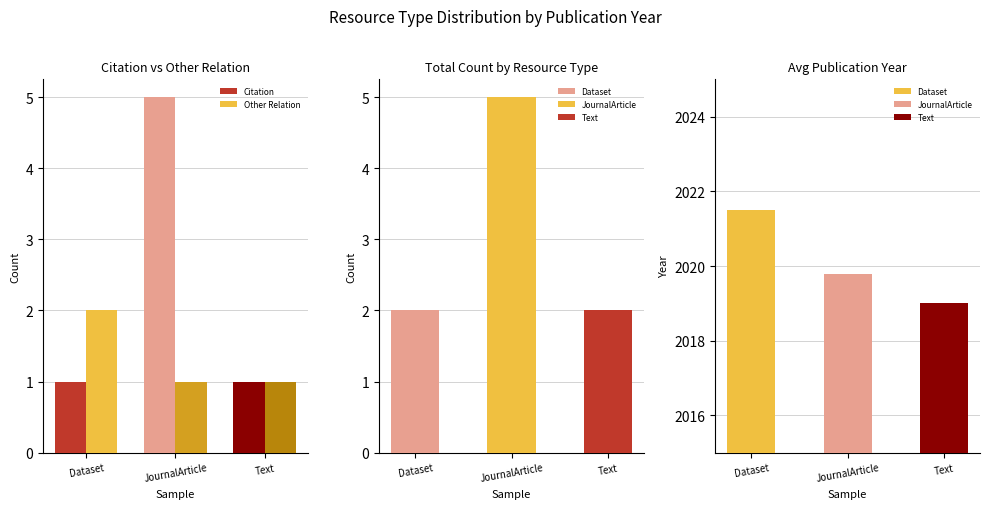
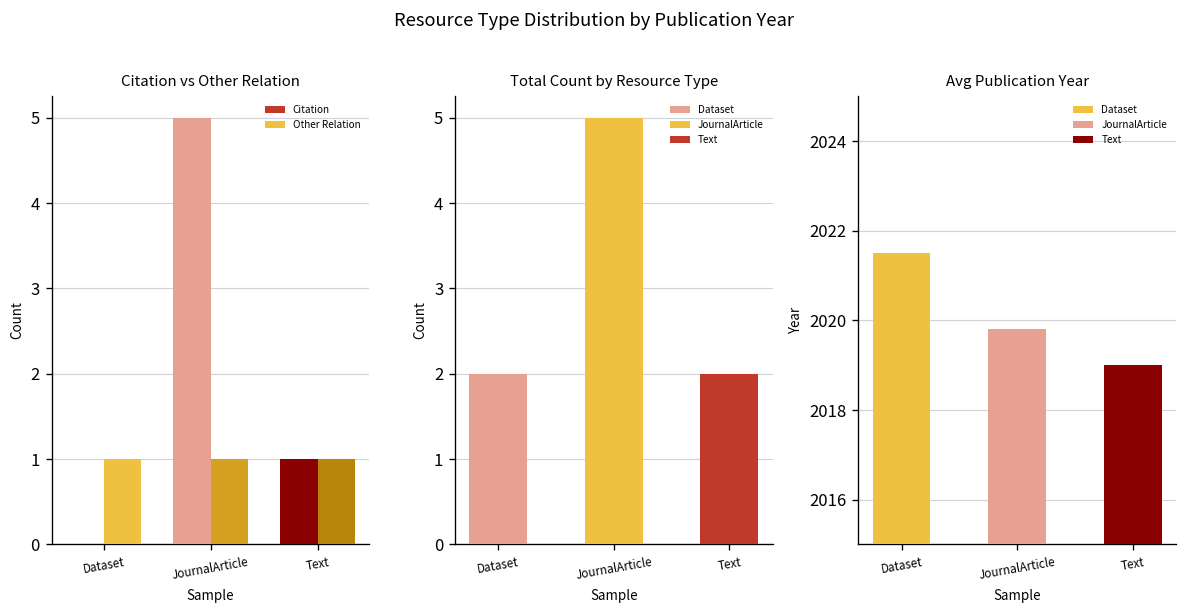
Citation vs Other Relation, Citation, Dataset: 1 -> 0
Citation vs Other Relation, Other Relation, Dataset: 2 -> 1
